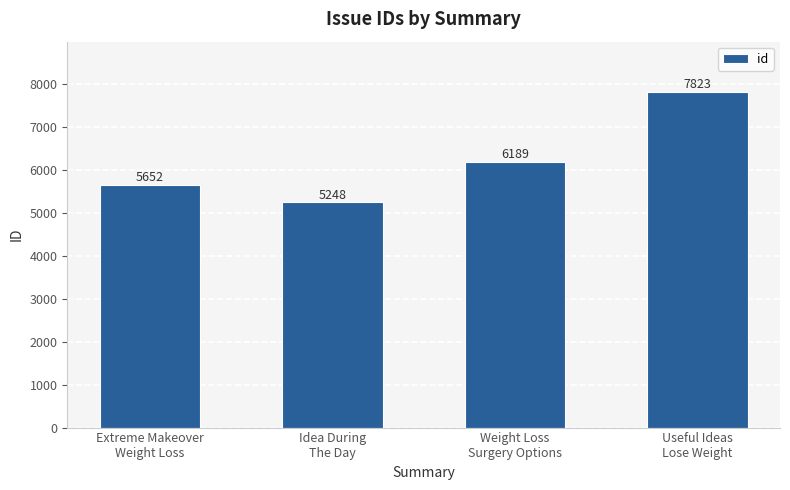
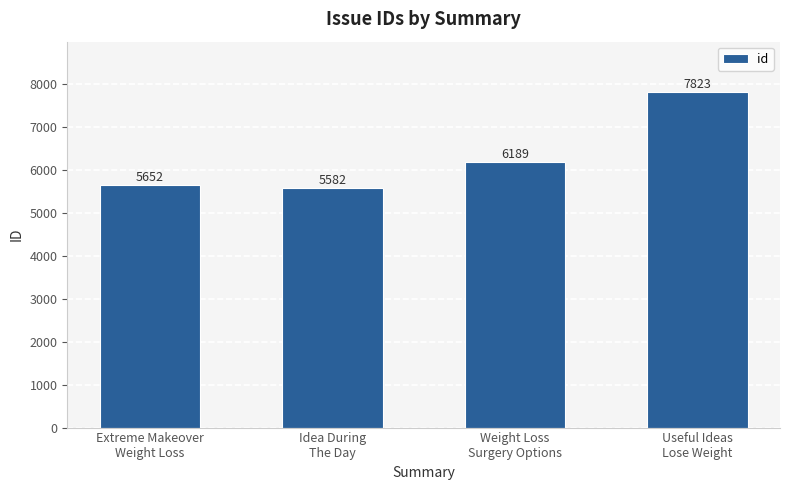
Idea During The Day: 5248 -> 5582
